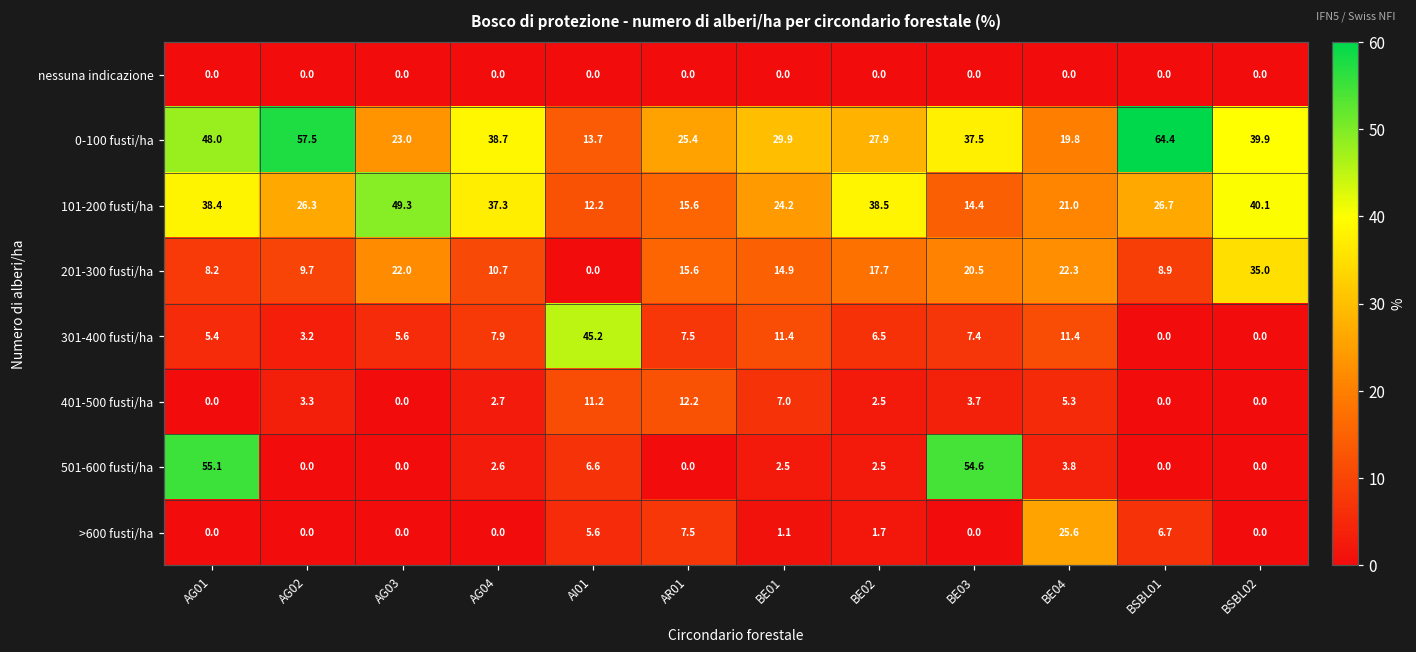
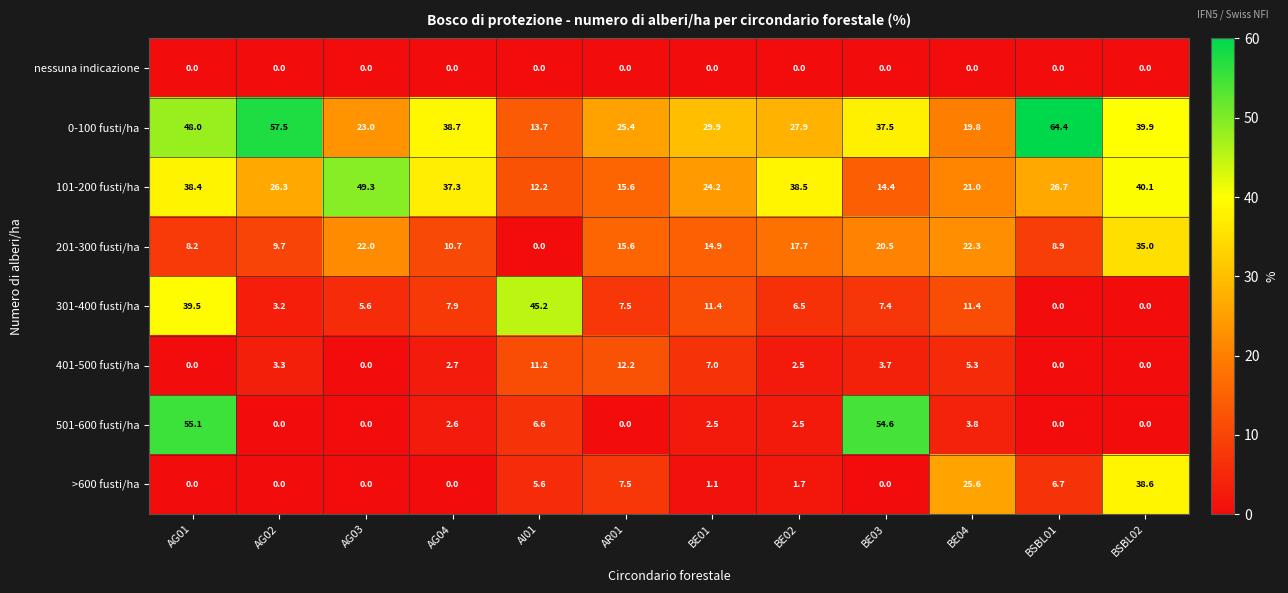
301-400 fusti/ha, AG01: 5.4 -> 39.5
>600 fusti/ha, BSBL02: 0.0 -> 38.6
